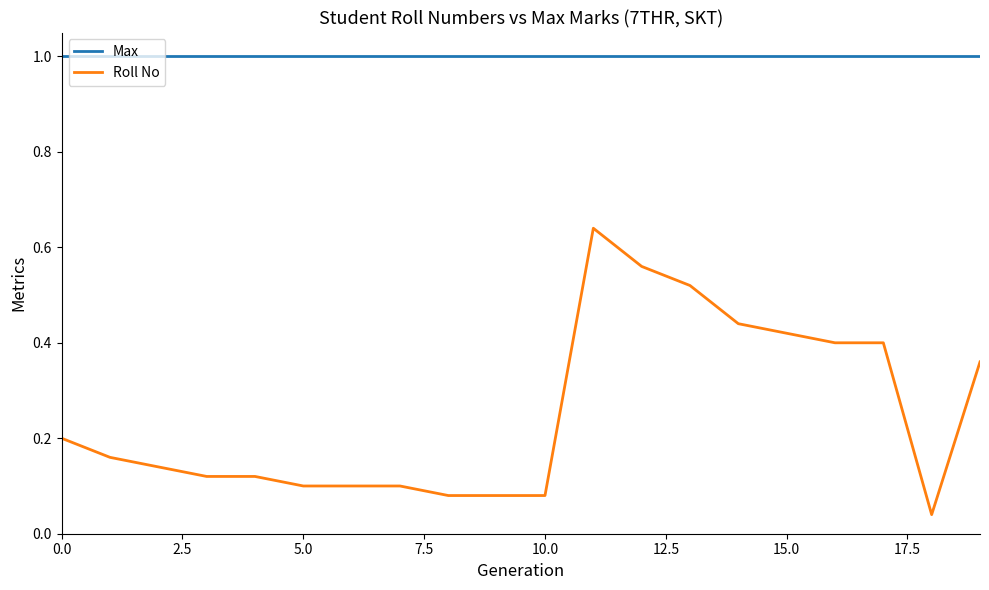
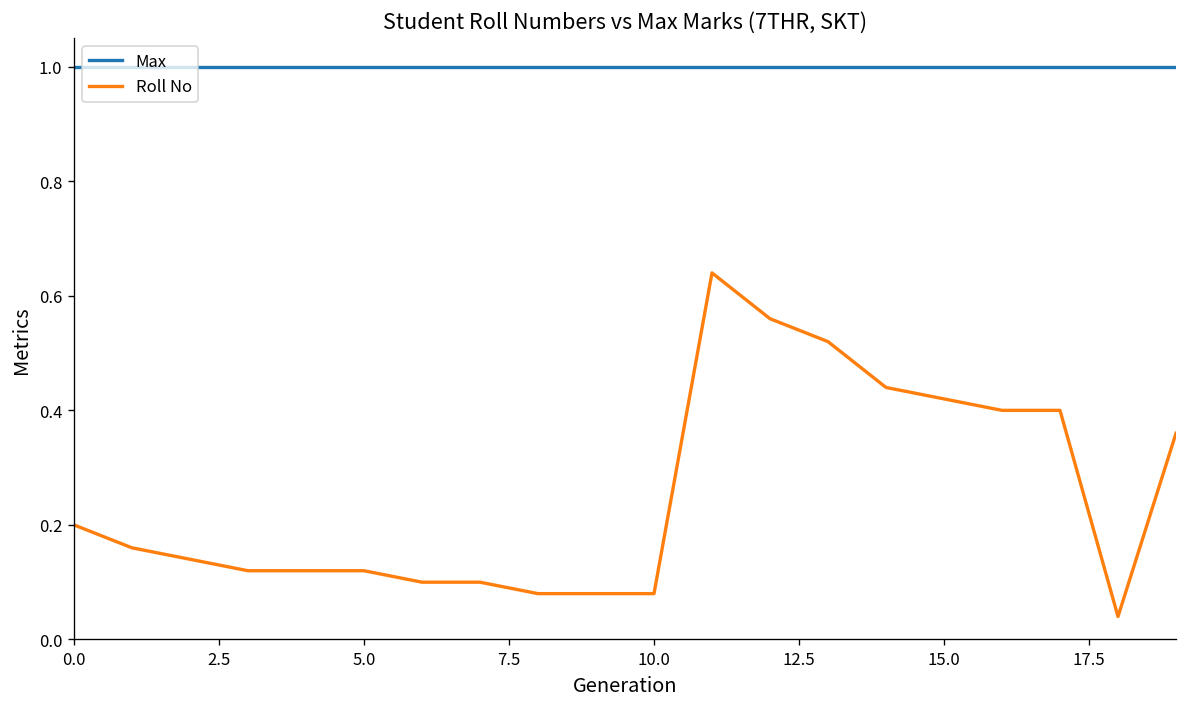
Roll No, 5.0: 0.10 -> 0.12
